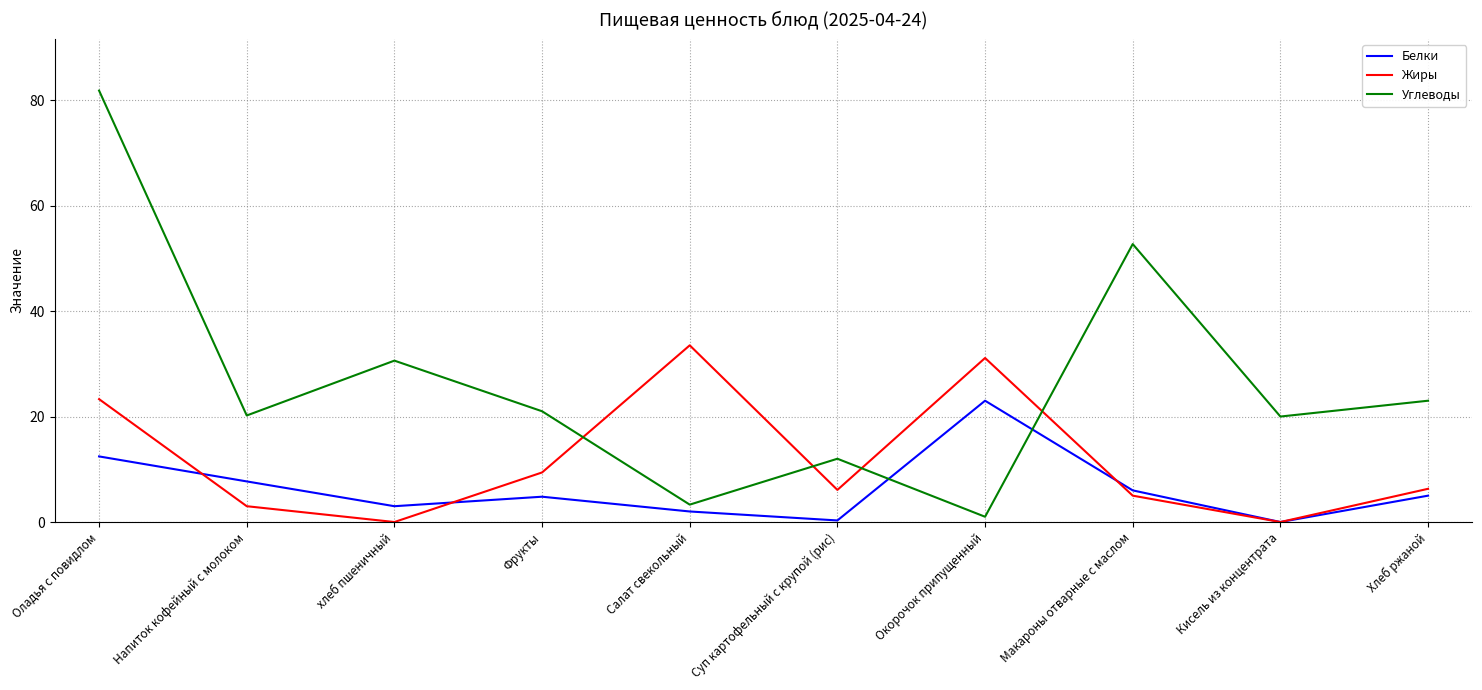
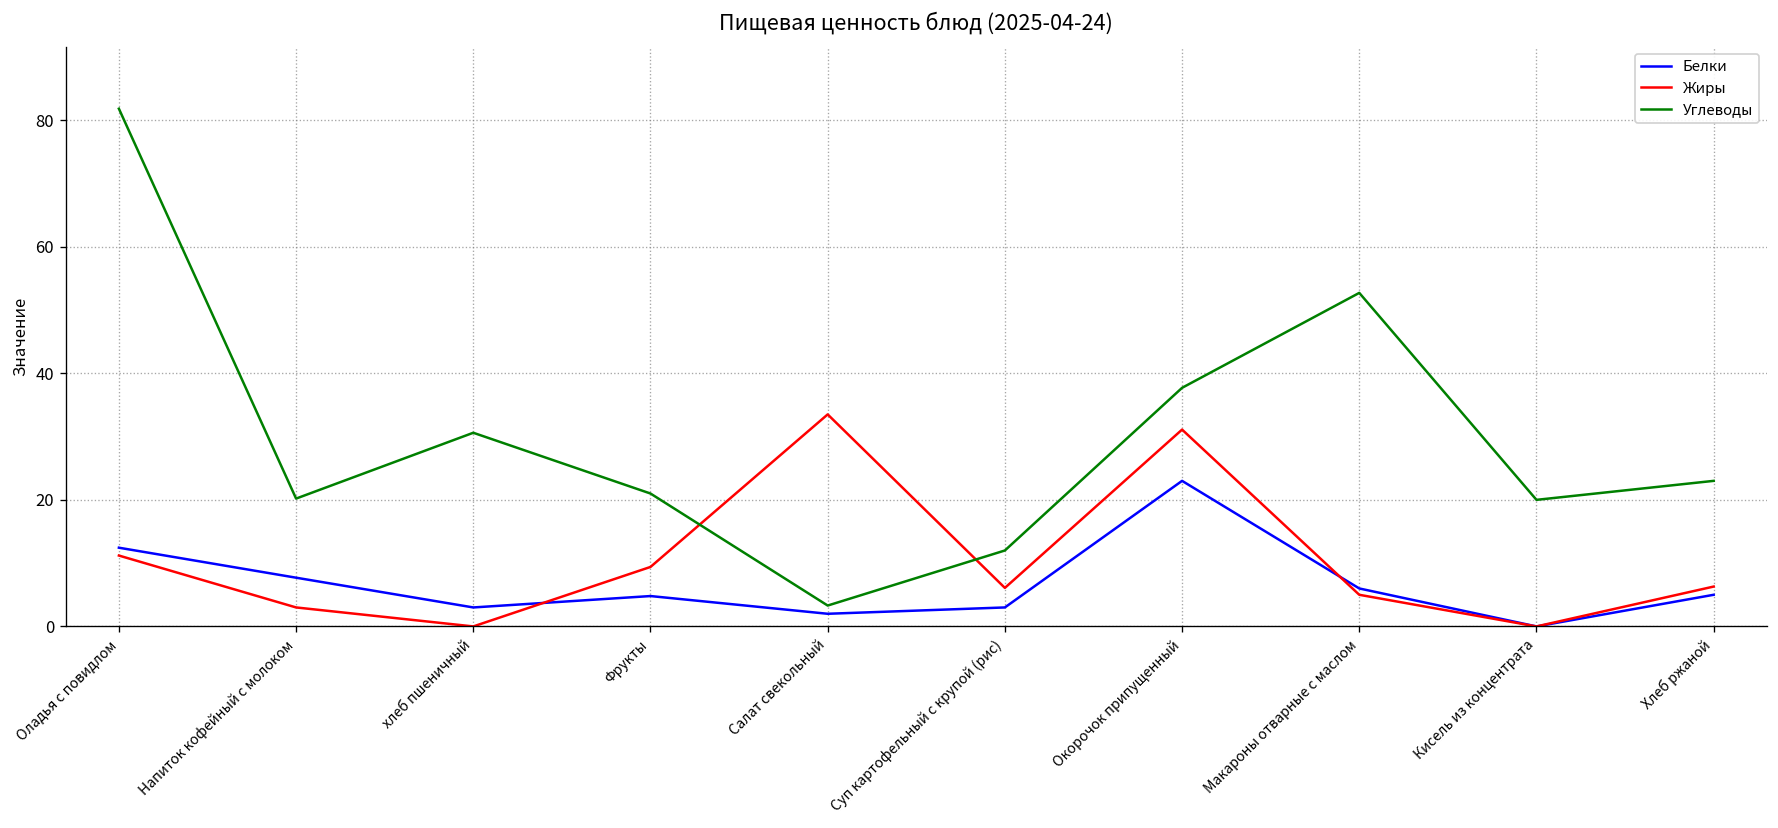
Жиры, Оладья с повидлом: 23 -> 11
Белки, Суп картофельный с крупой (рис): 0 -> 3
Углеводы, Окорочок припущенный: 1 -> 38
